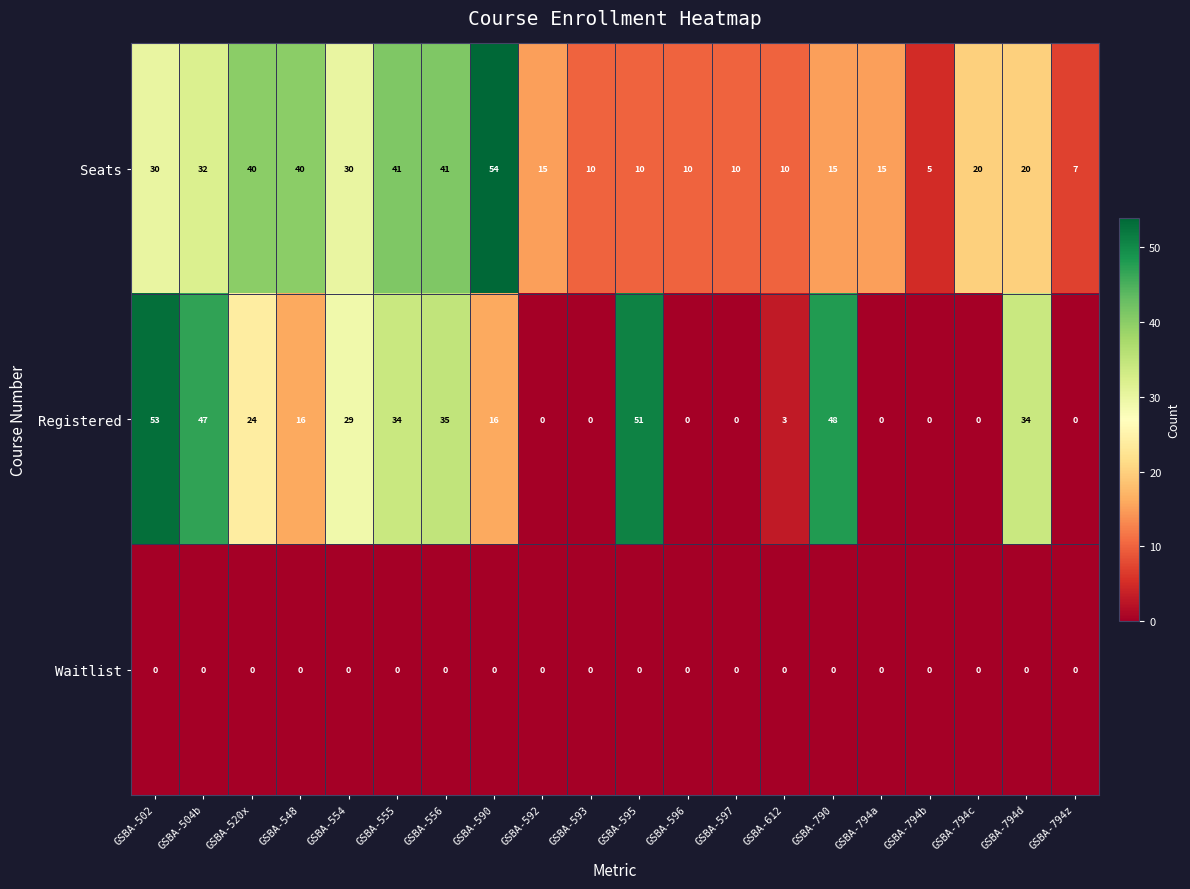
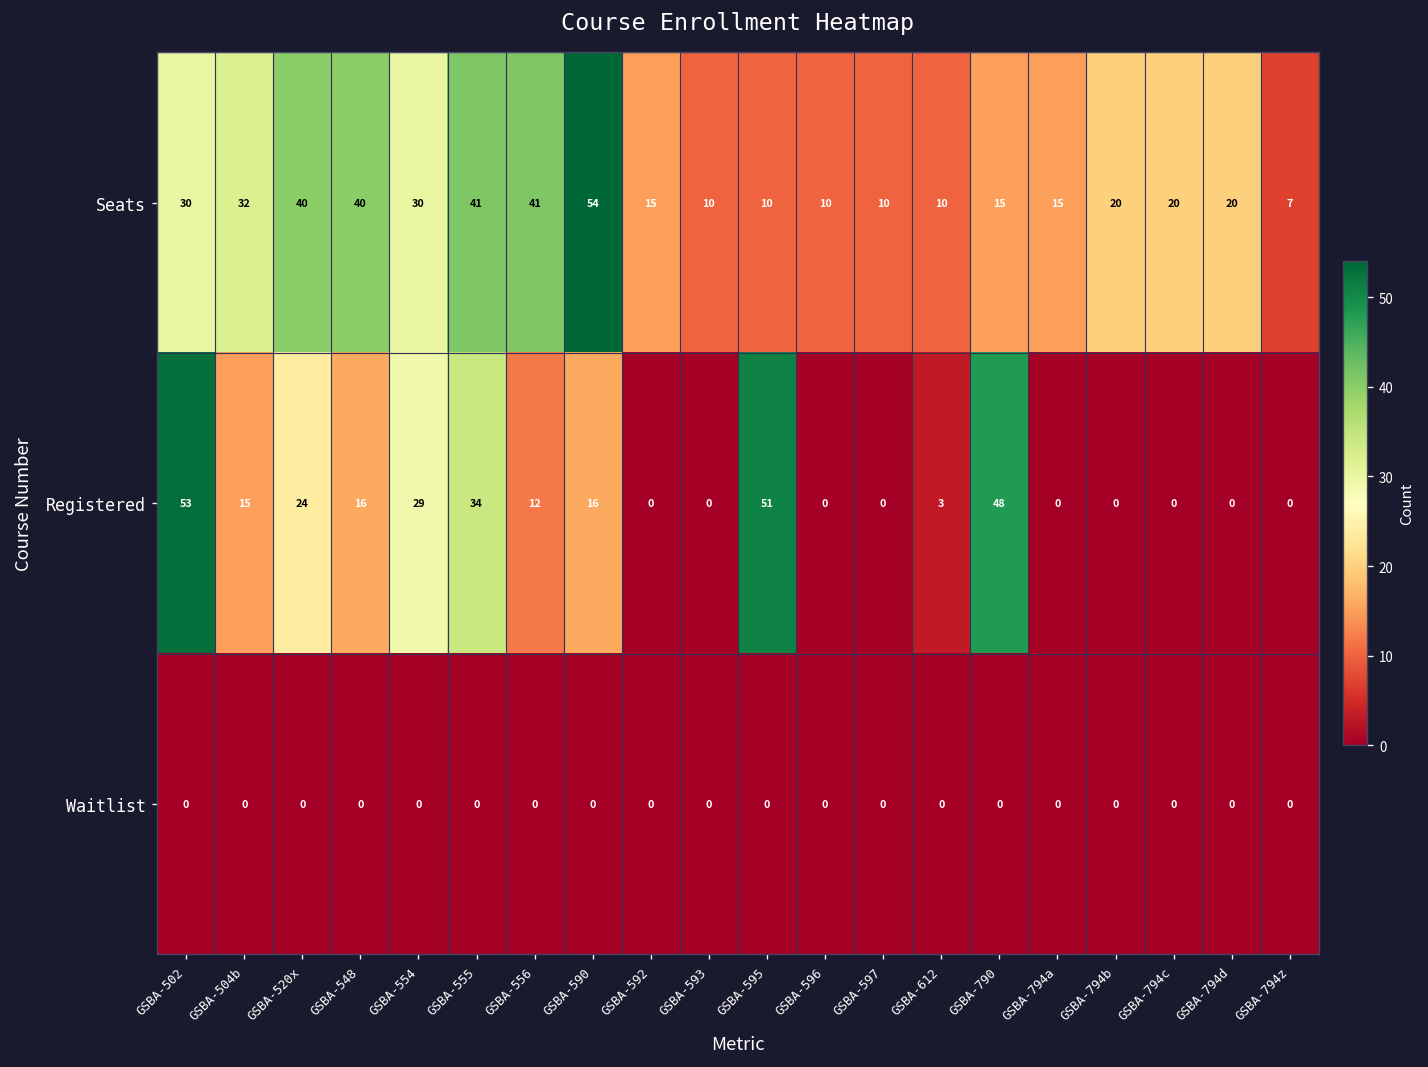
Seats, GSBA-794b: 5 -> 20
Registered, GSBA-504b: 47 -> 15
Registered, GSBA-556: 35 -> 12
Registered, GSBA-794d: 34 -> 0
